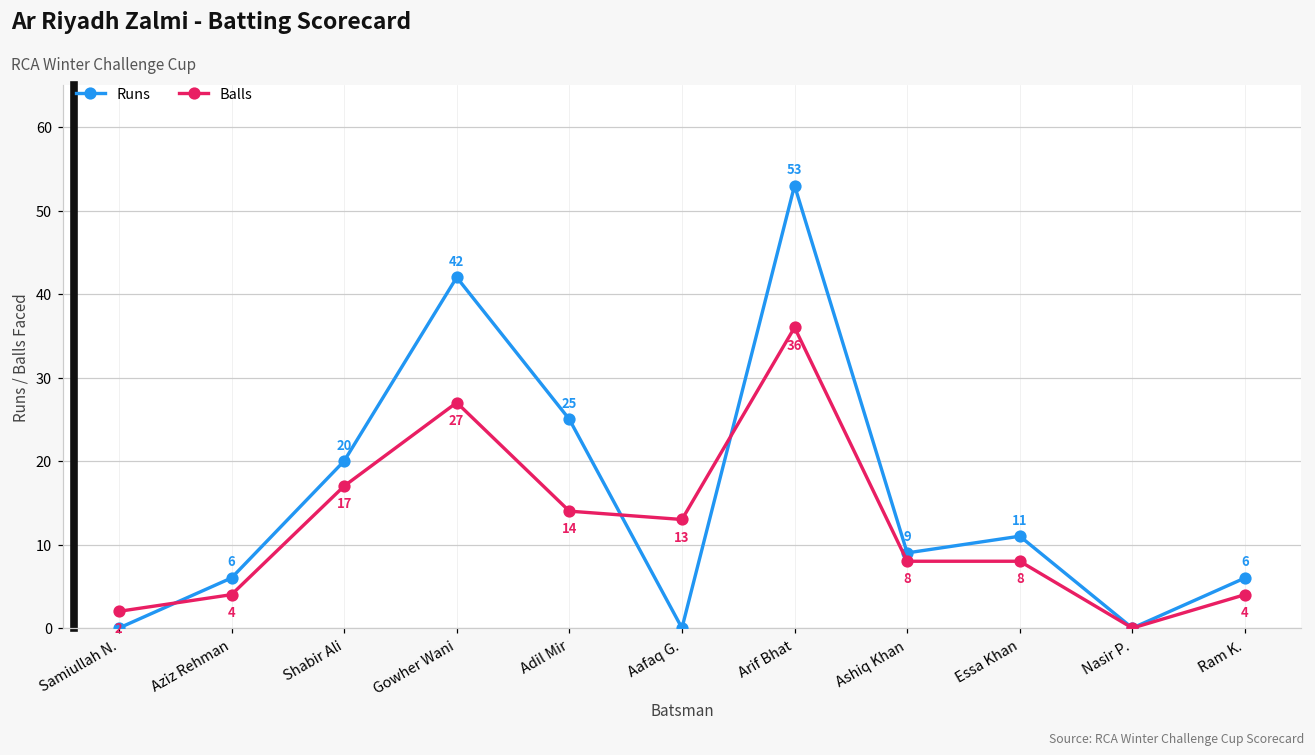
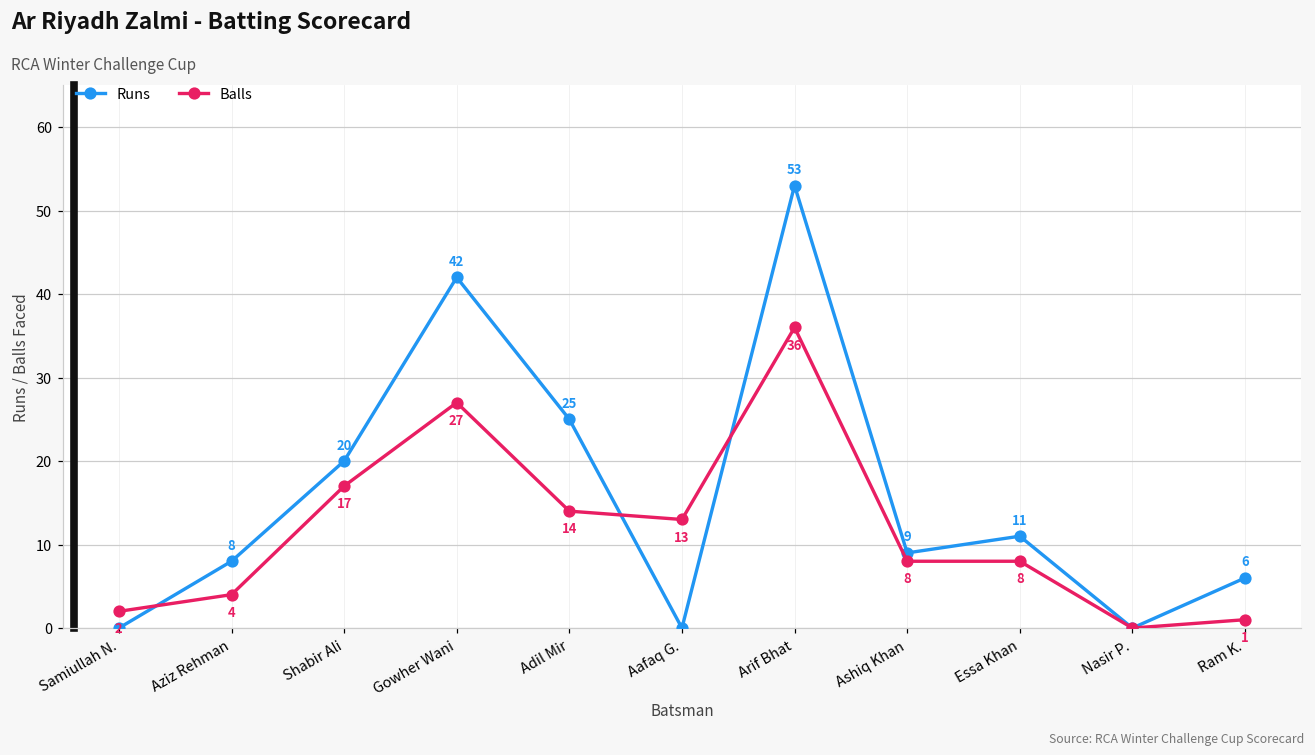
Runs, Aziz Rehman: 6 -> 8
Balls, Ram K.: 4 -> 1
